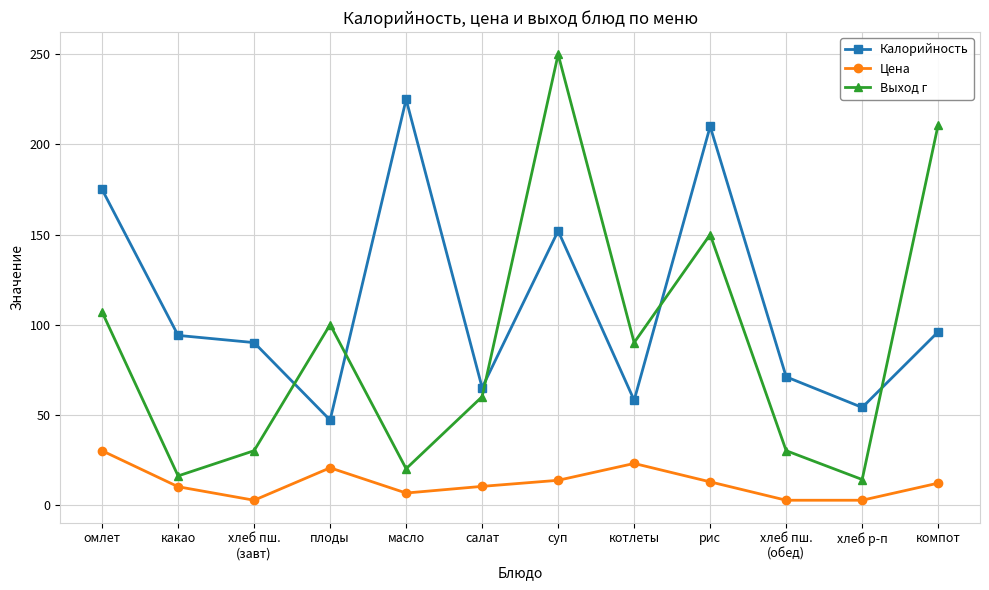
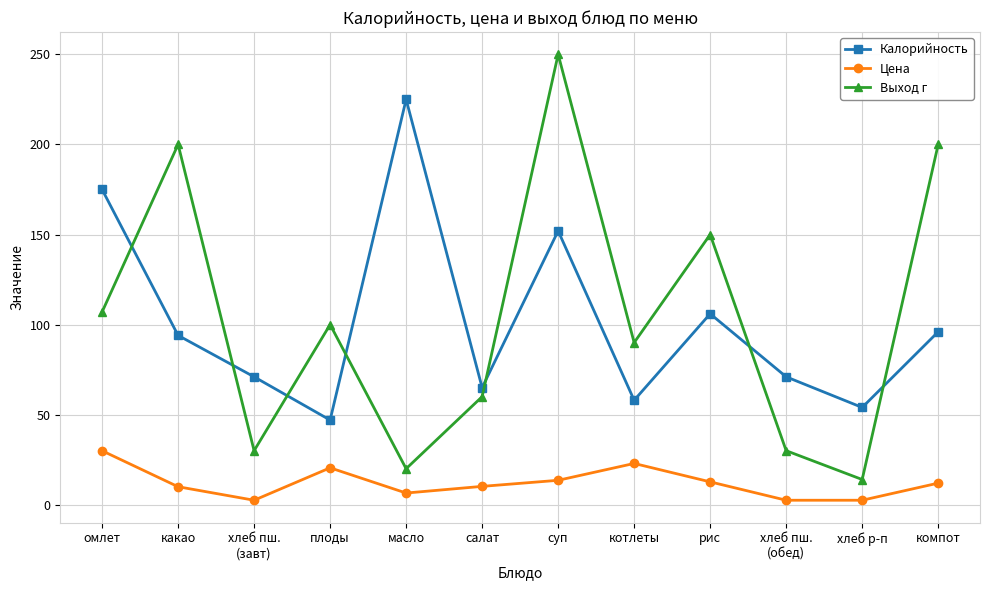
Выход г, какао: 16 -> 200
Калорийность, хлеб пш. (завт): 90 -> 71
Калорийность, рис: 210 -> 106
Выход г, компот: 211 -> 200
